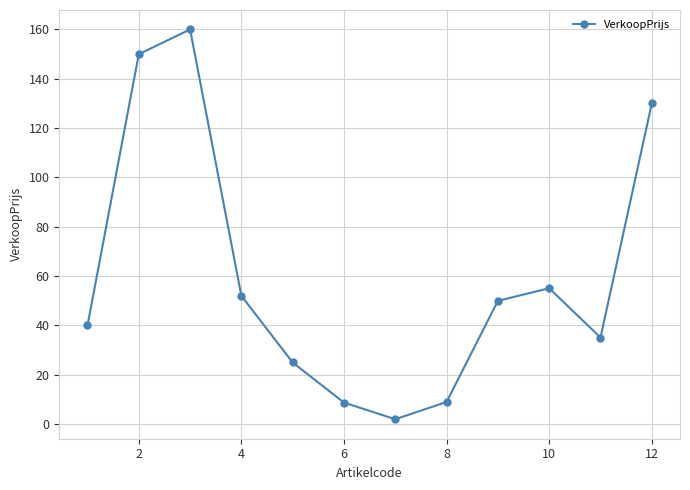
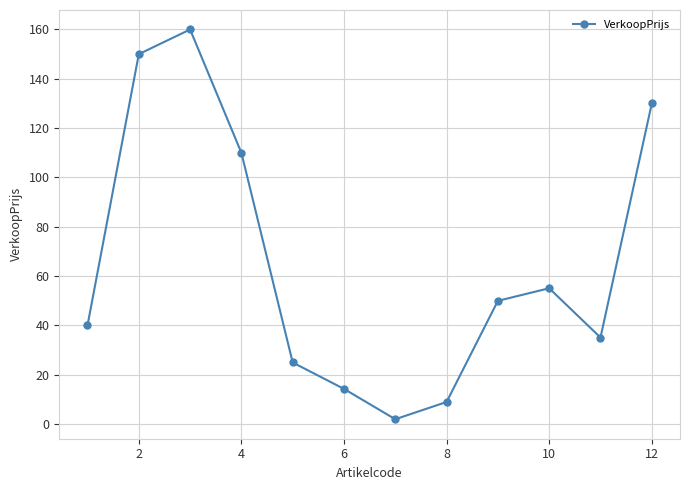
4: 52 -> 110
6: 9 -> 14
